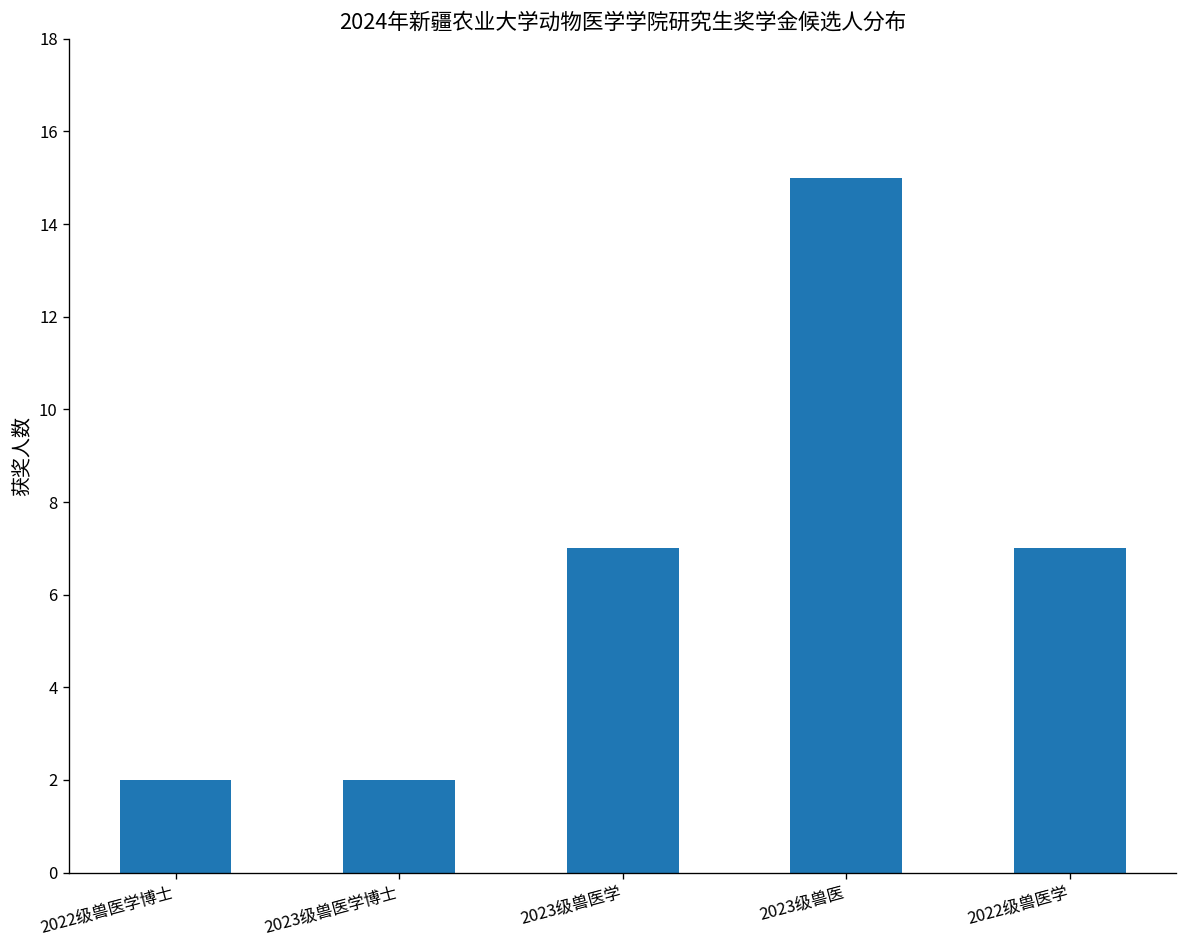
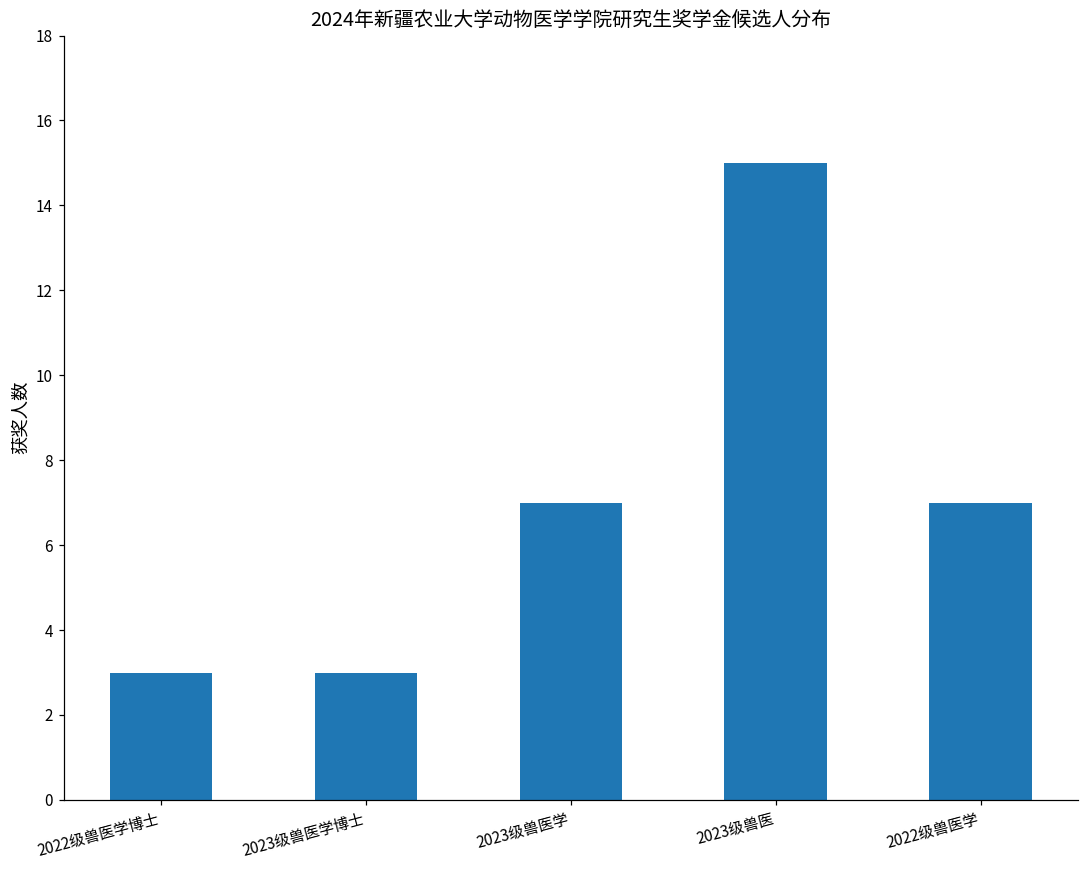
2022级兽医学博士: 2 -> 3
2023级兽医学博士: 2 -> 3
